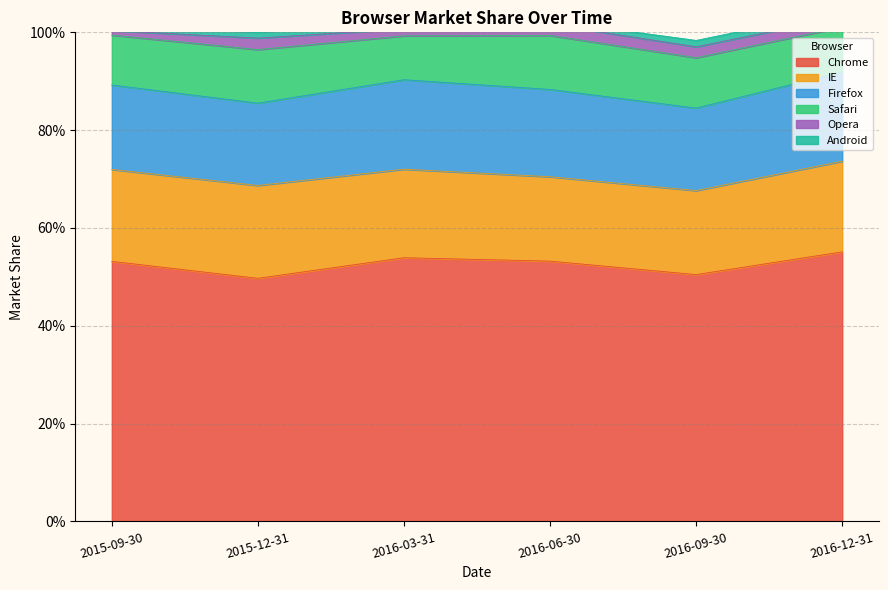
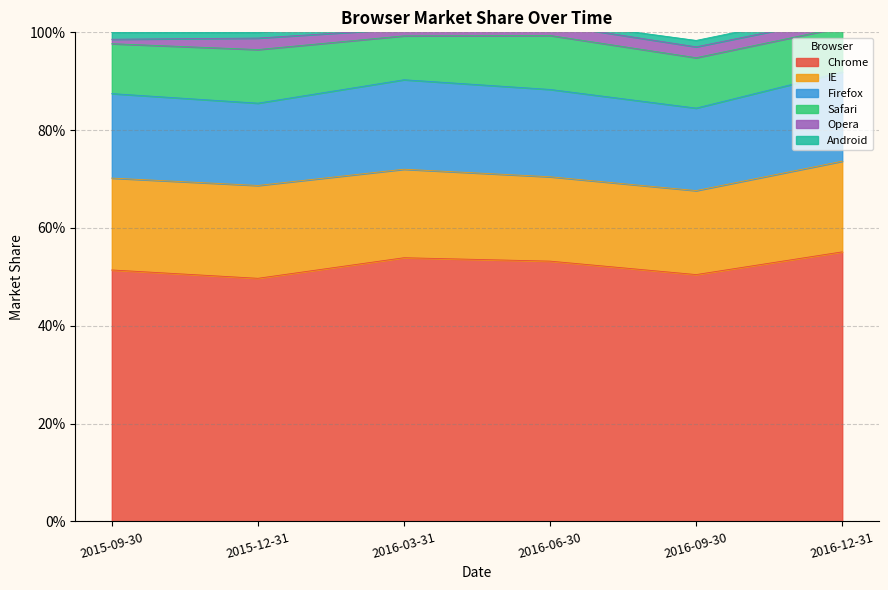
Chrome, 2015-09-30: 53% -> 51%
